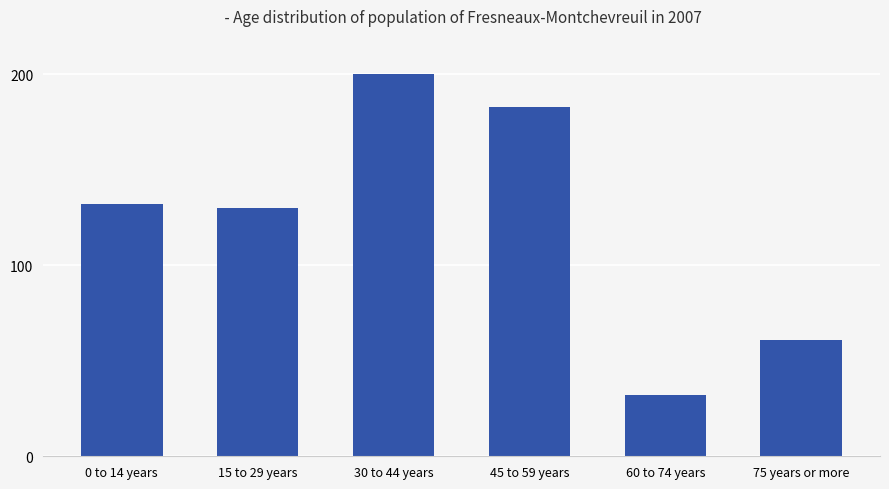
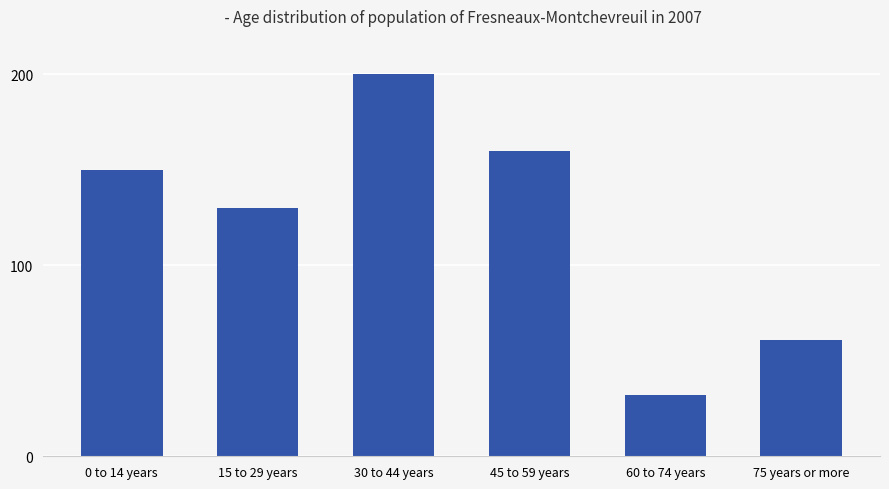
0 to 14 years: 132 -> 150
45 to 59 years: 183 -> 160
